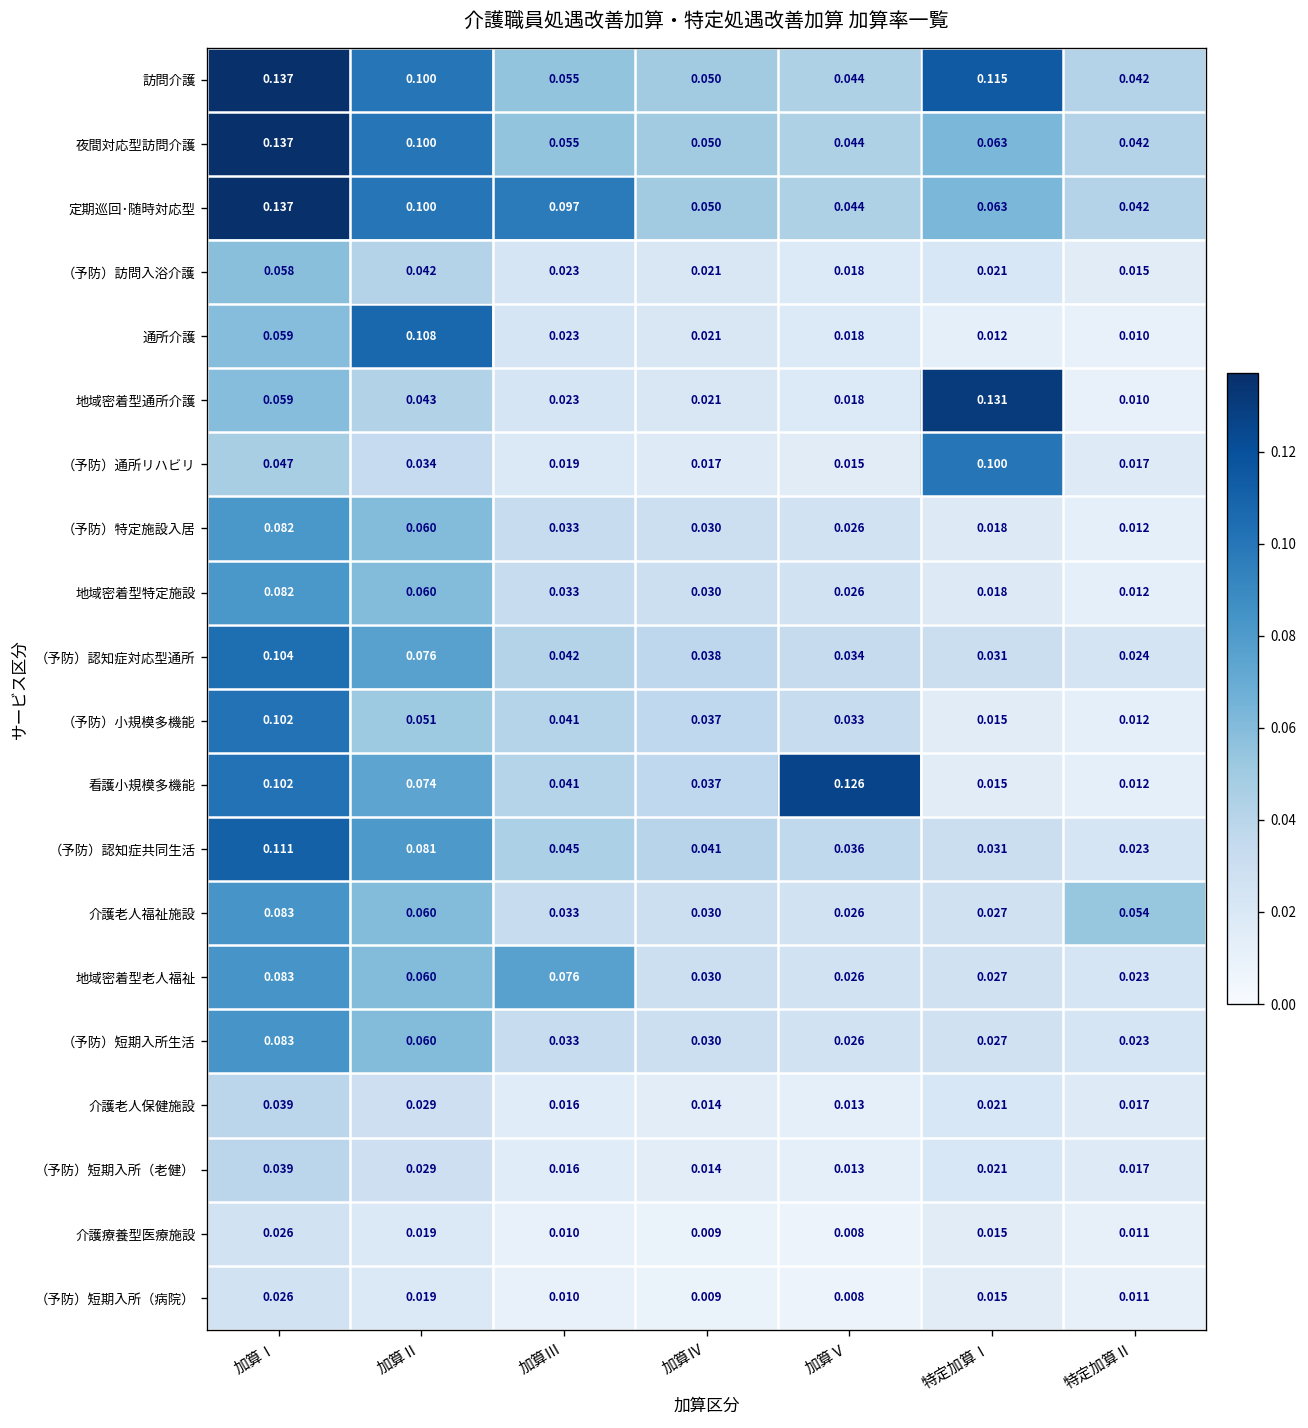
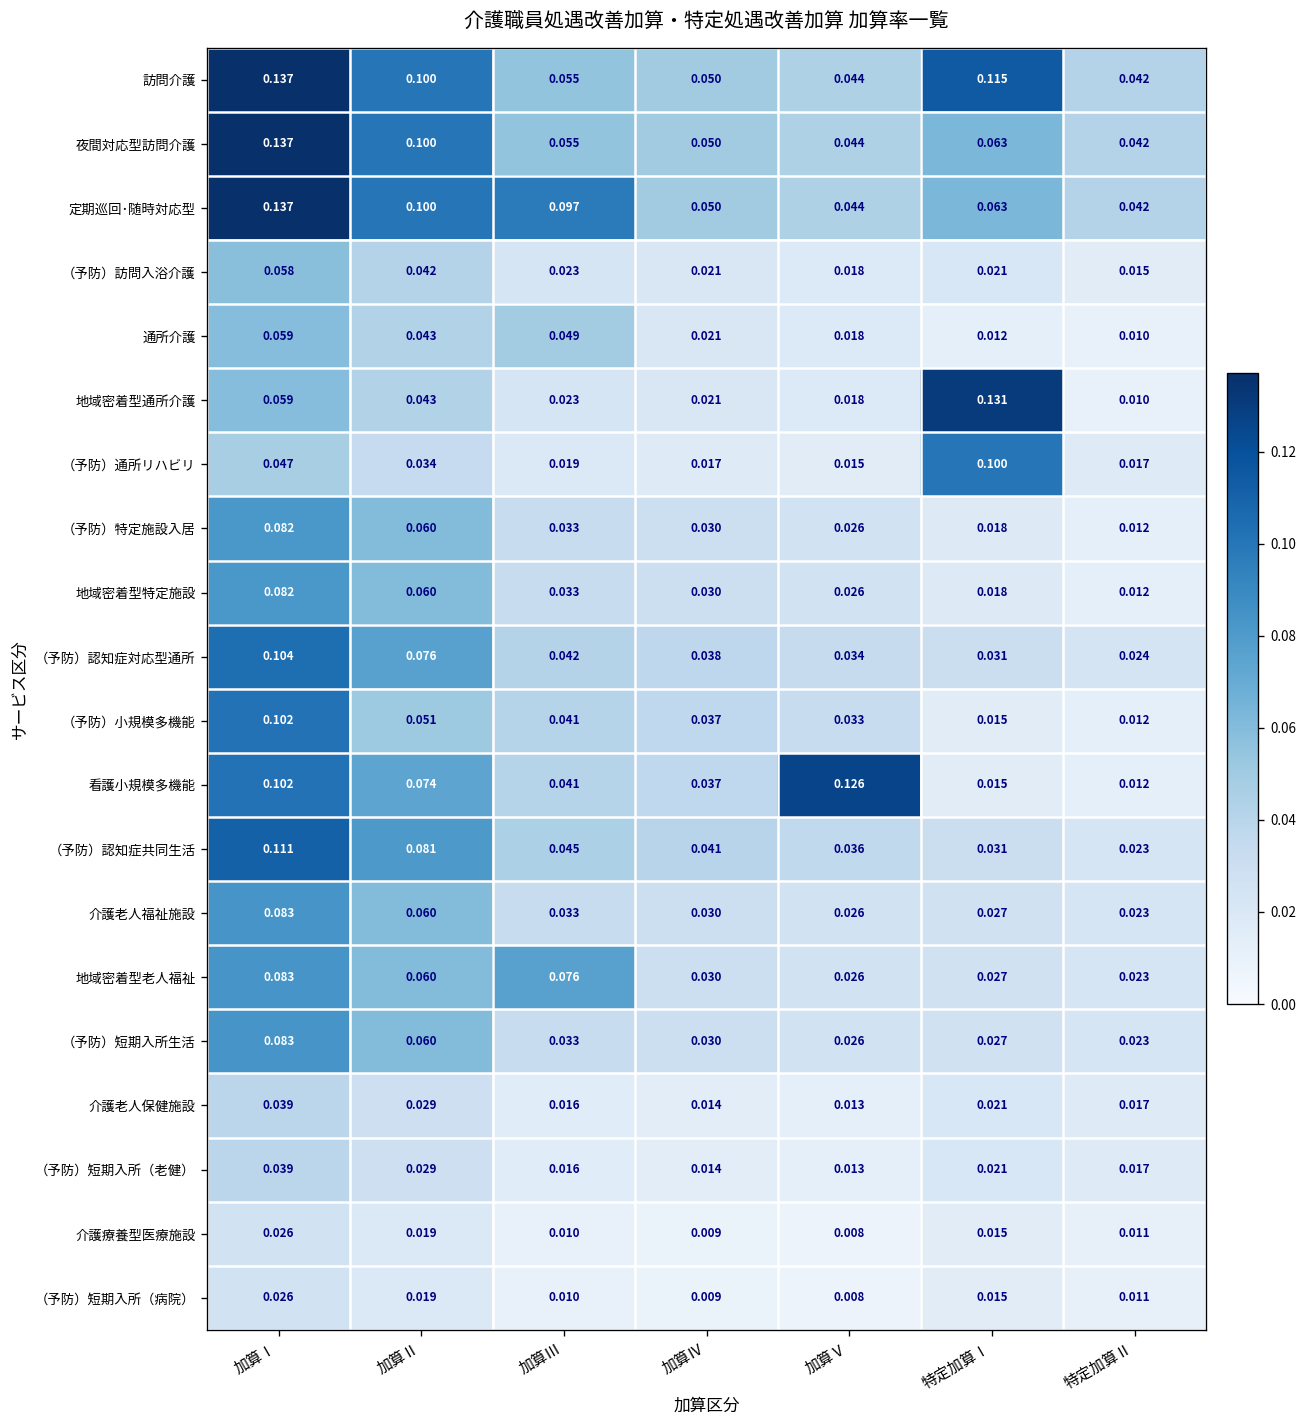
通所介護, 加算Ⅱ: 0.108 -> 0.043
通所介護, 加算Ⅲ: 0.023 -> 0.049
介護老人福祉施設, 特定加算Ⅱ: 0.054 -> 0.023
